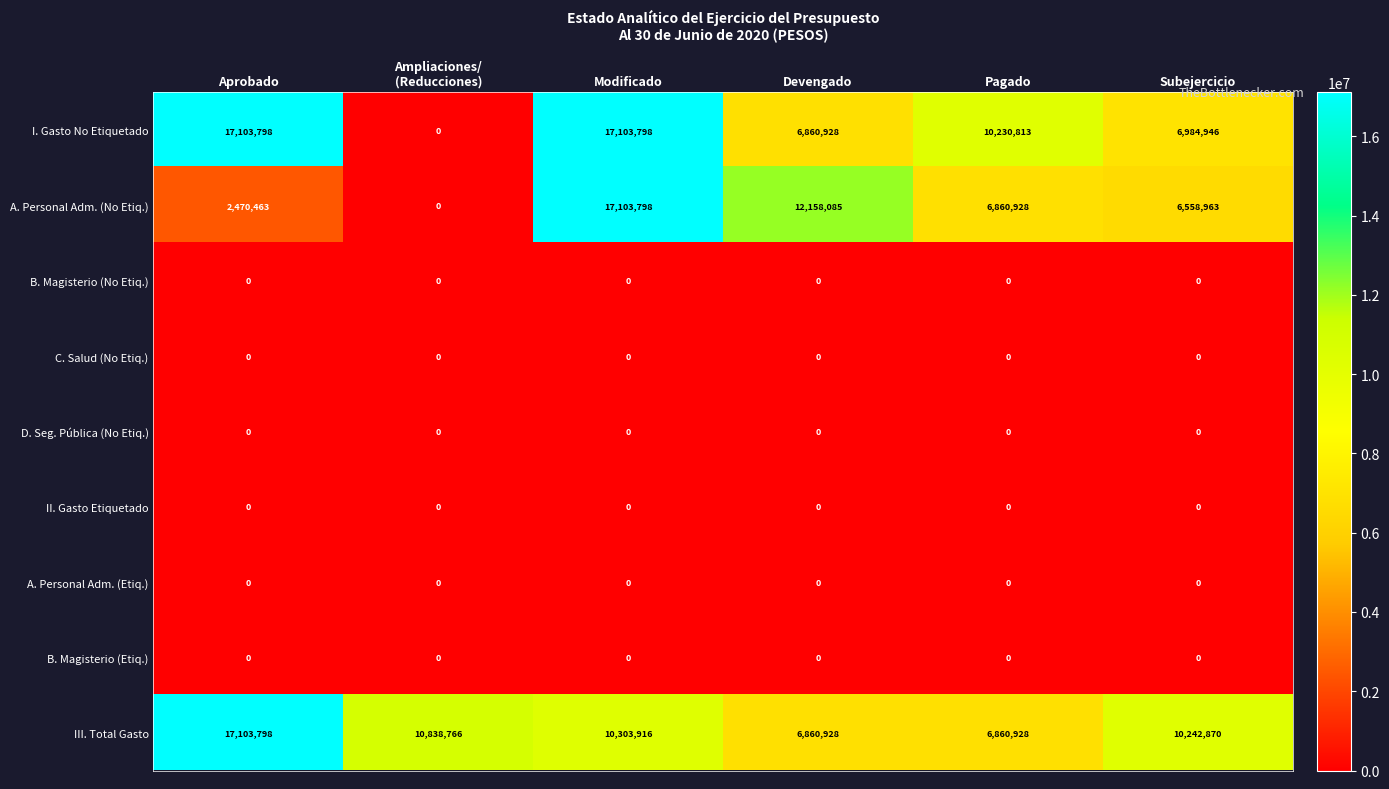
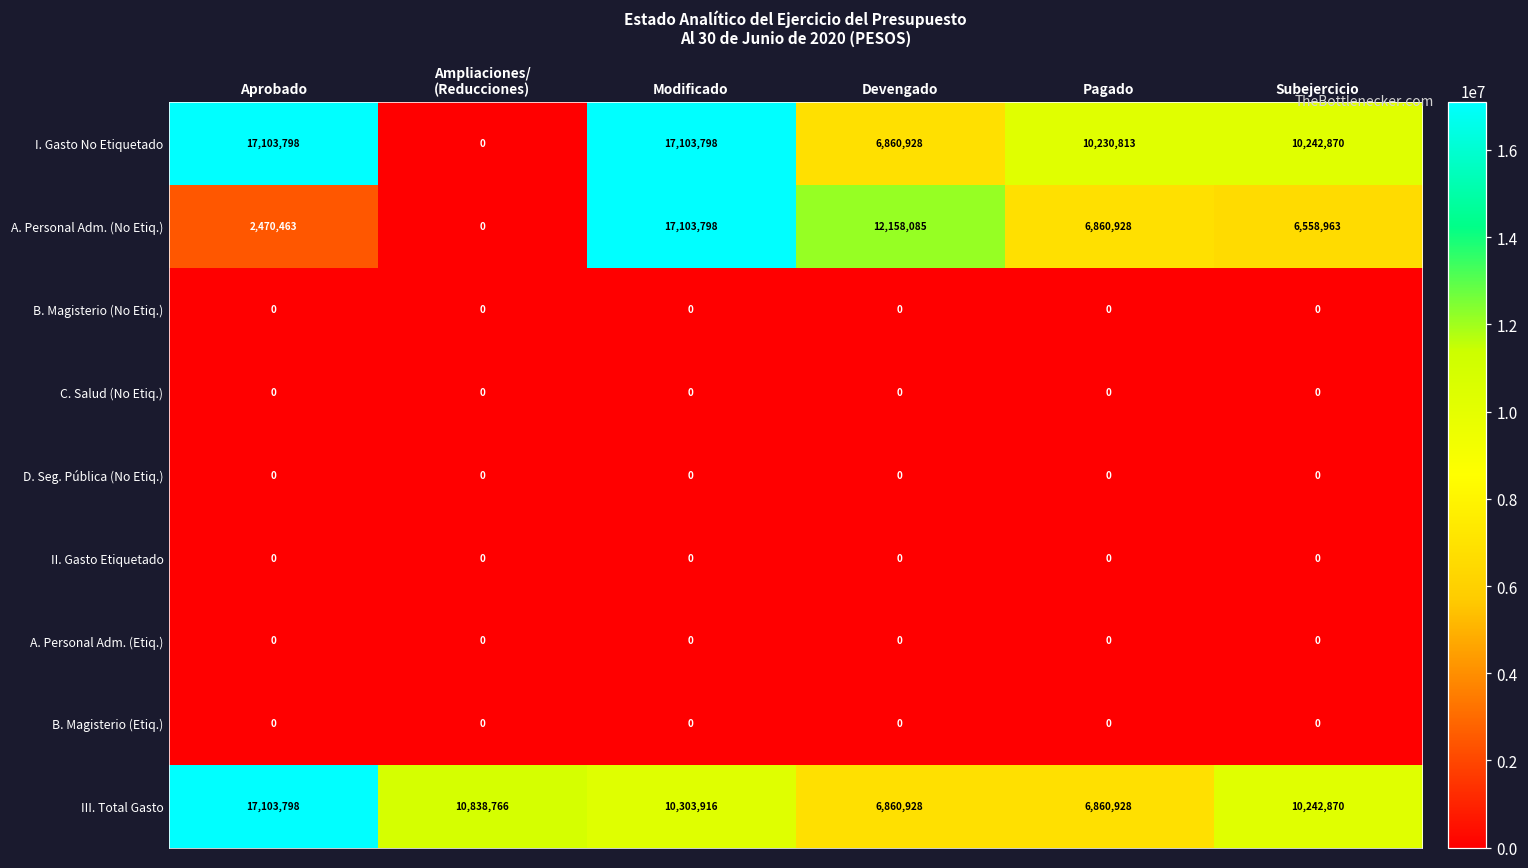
I. Gasto No Etiquetado, Subejercicio: 6,984,946 -> 10,242,870
